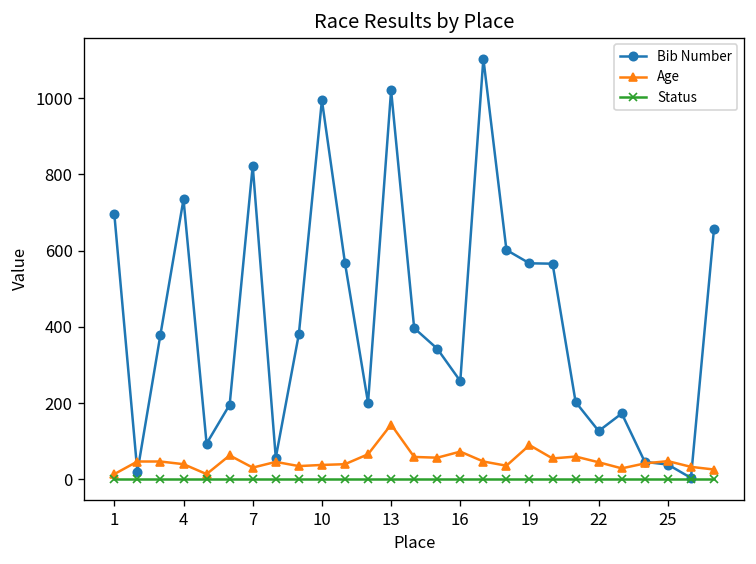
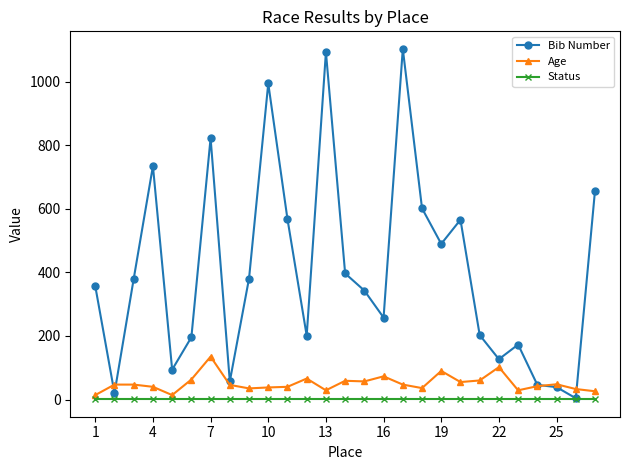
Bib Number, 1: 700 -> 360
Age, 7: 30 -> 140
Bib Number, 13: 1020 -> 1090
Age, 13: 140 -> 30
Bib Number, 19: 570 -> 490
Age, 22: 50 -> 100
